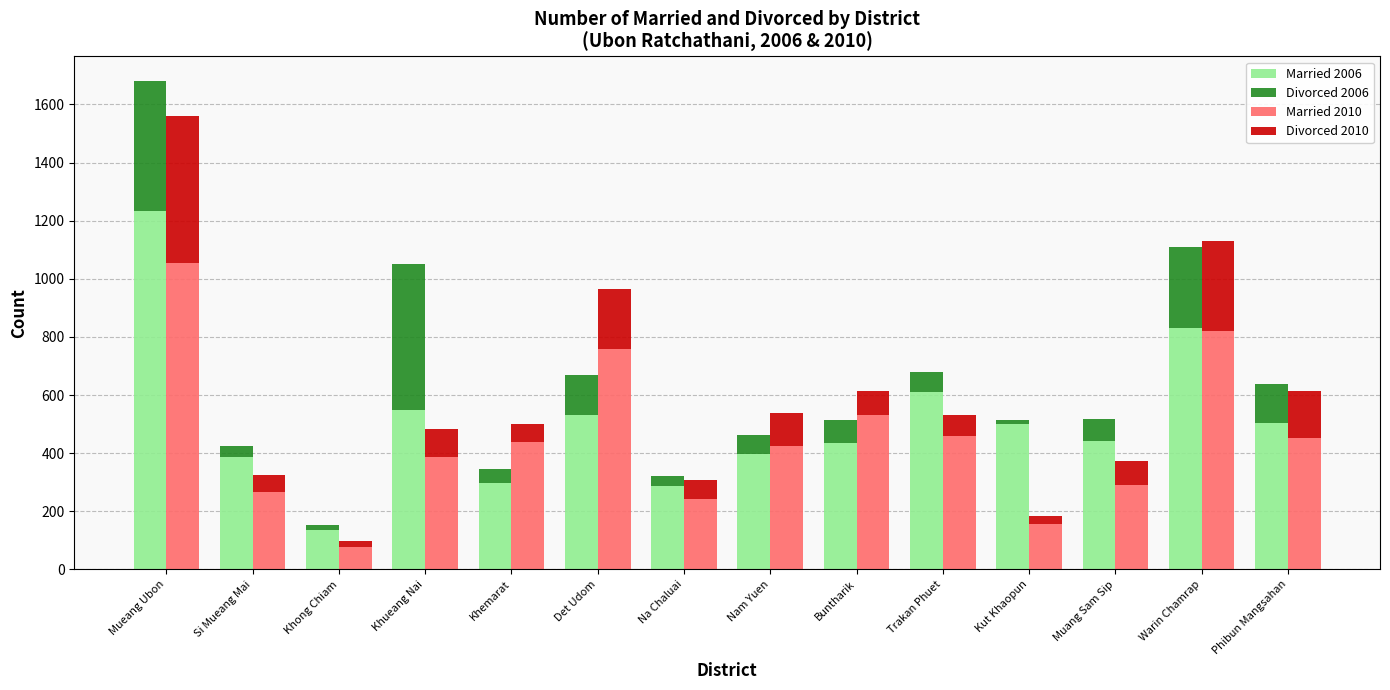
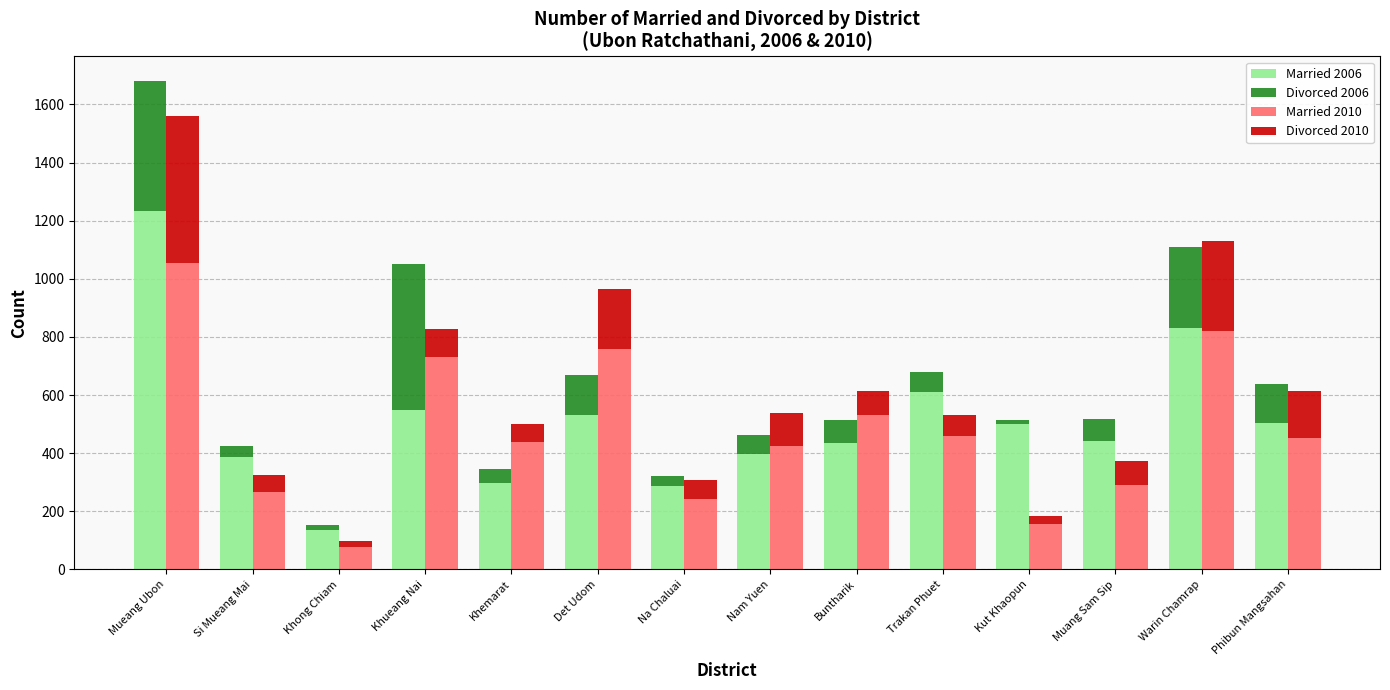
Married 2010, Khueang Nai: 390 -> 730
